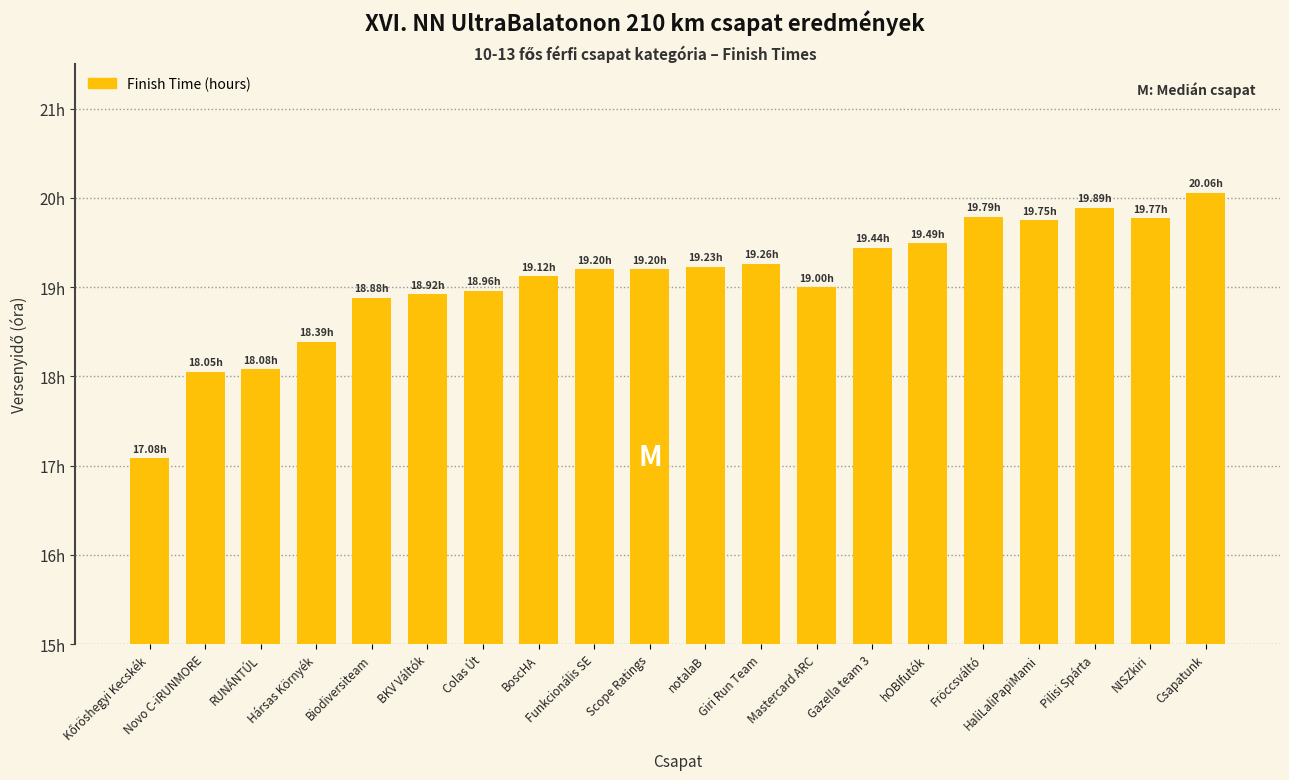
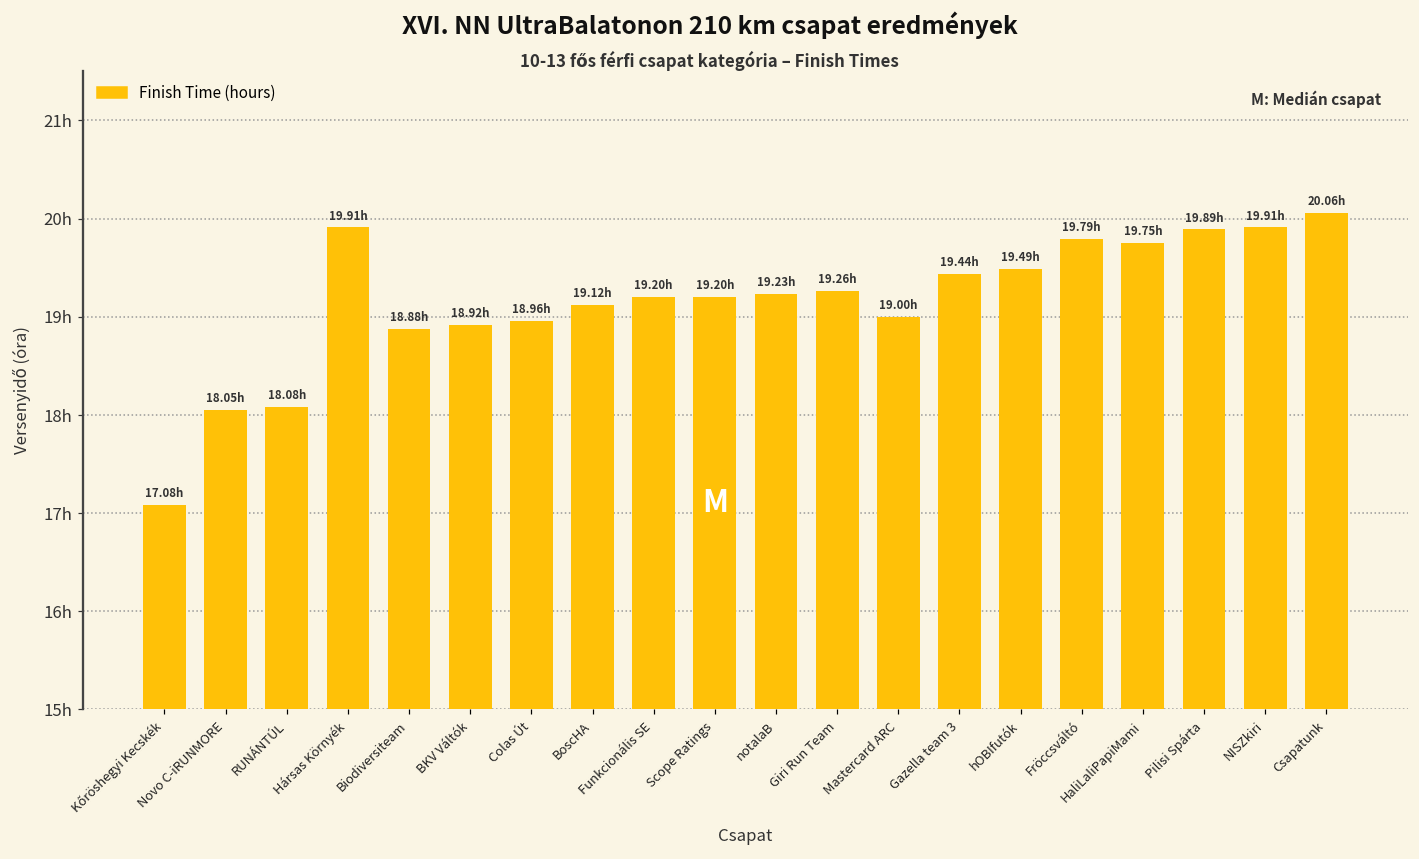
Hársas Környék: 18.39h -> 19.91h
NISZkiri: 19.77h -> 19.91h
